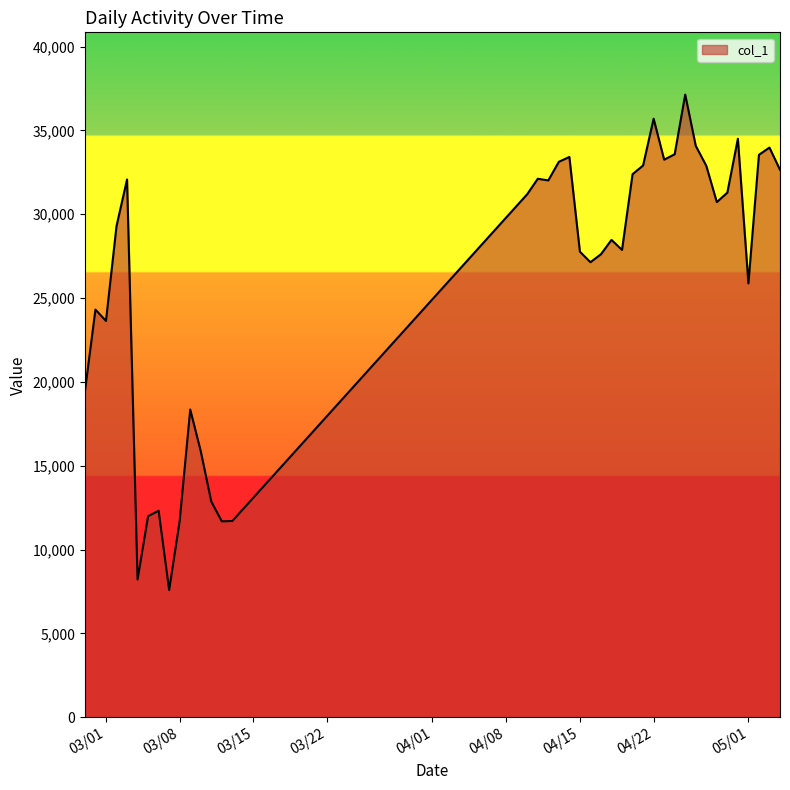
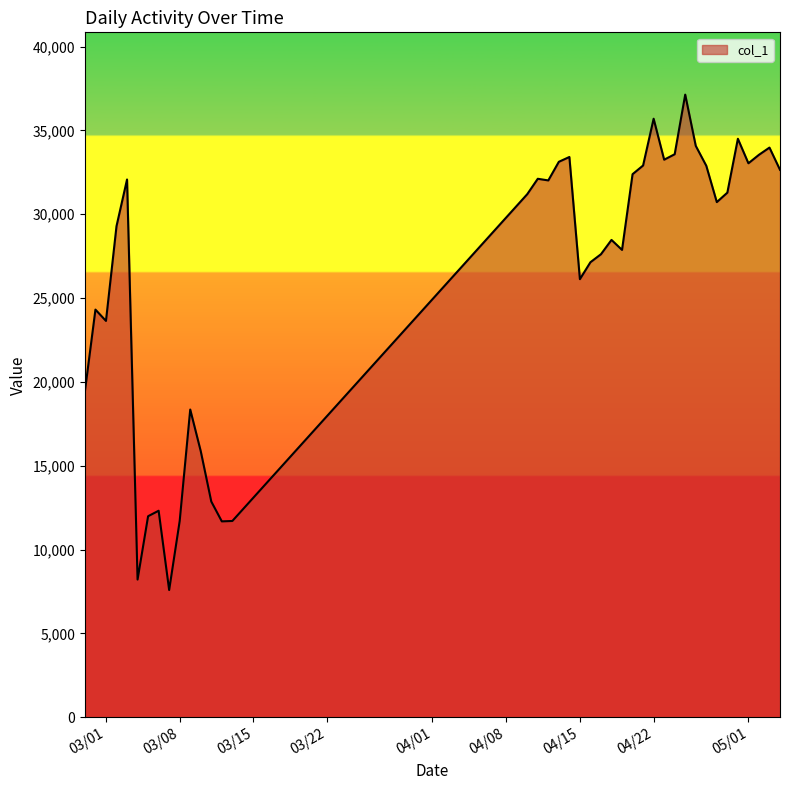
04/15: 27,800 -> 26,100
05/01: 25,900 -> 33,000
